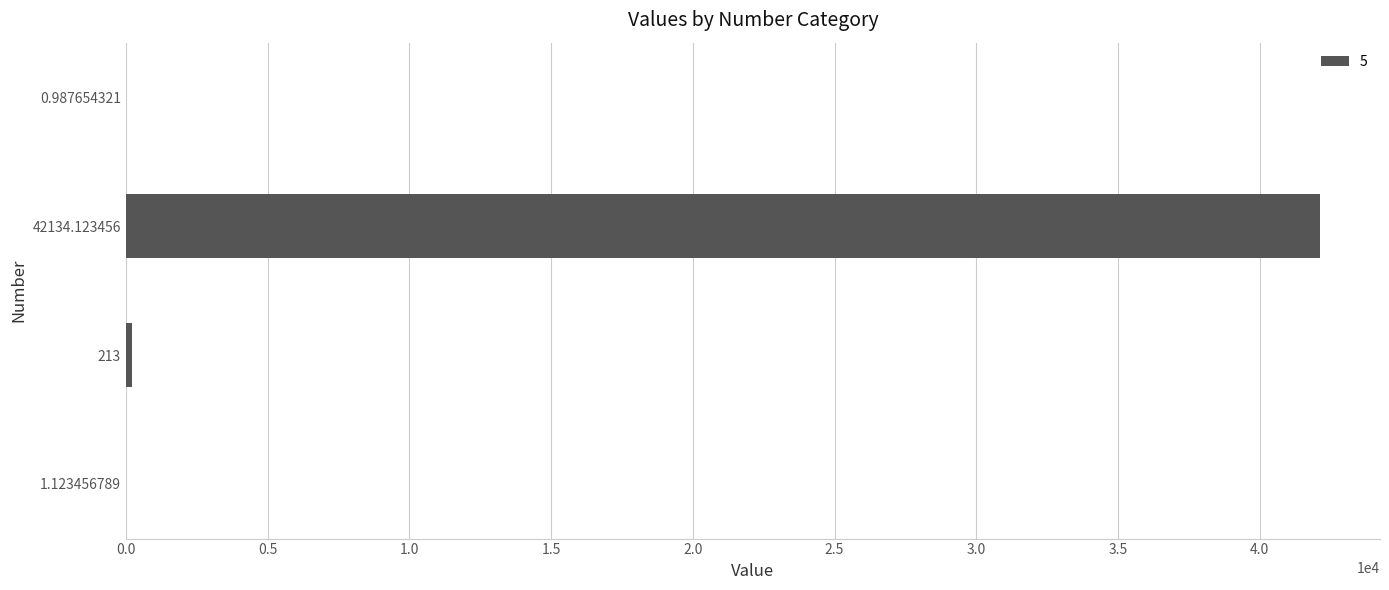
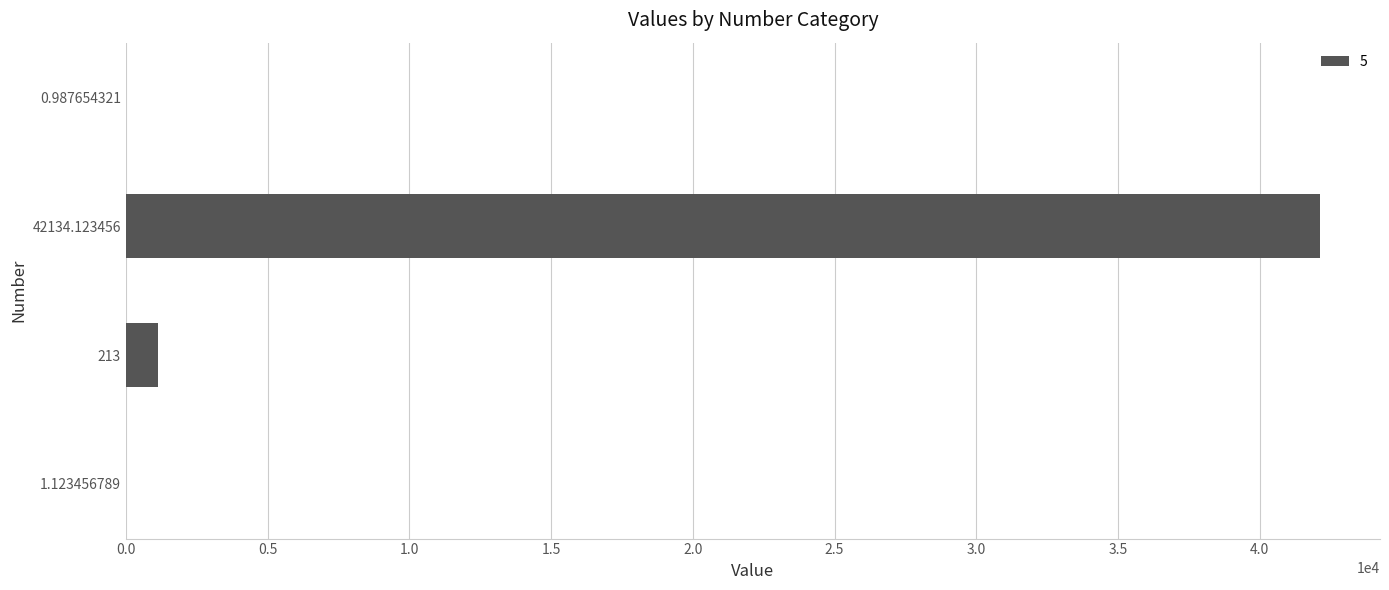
213: 200 -> 1100
